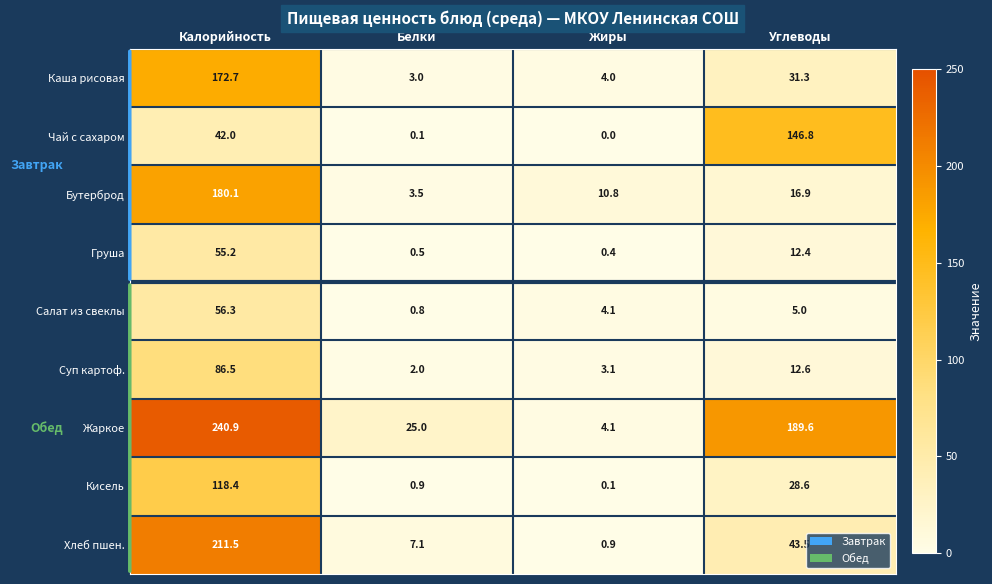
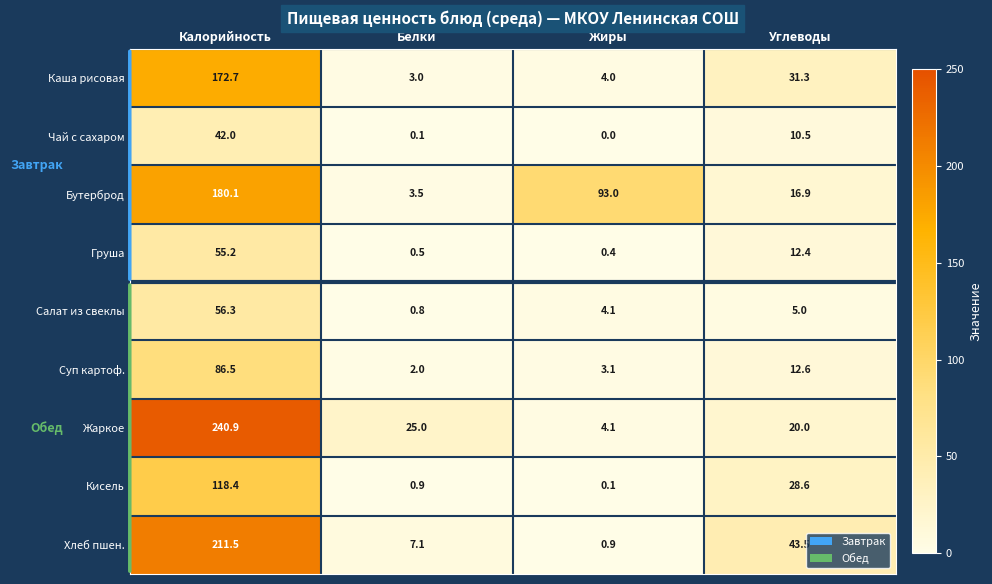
Чай с сахаром, Углеводы: 146.8 -> 10.5
Бутерброд, Жиры: 10.8 -> 93.0
Жаркое, Углеводы: 189.6 -> 20.0
